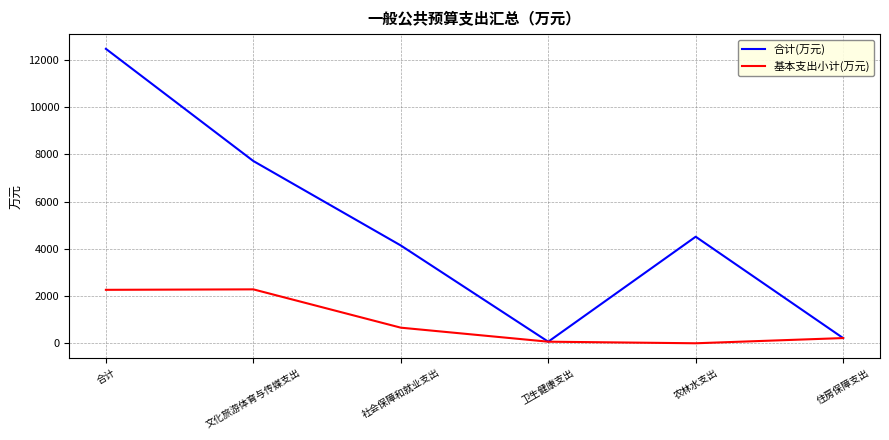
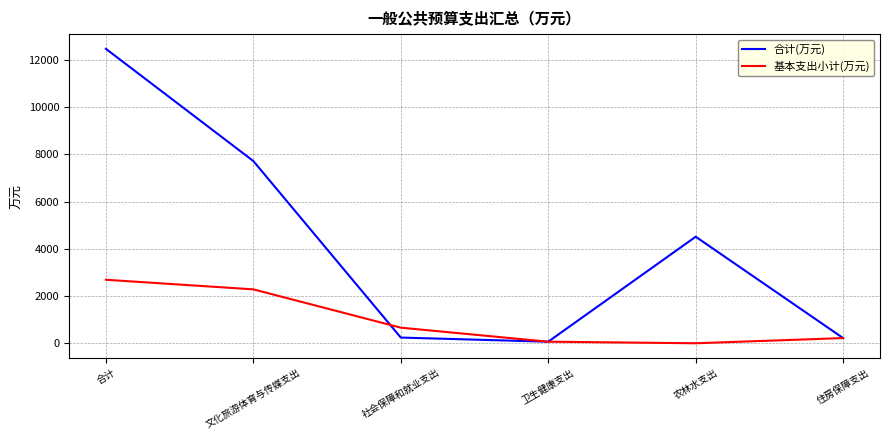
基本支出小计(万元), 合计: 2300 -> 2700
合计(万元), 社会保障和就业支出: 4100 -> 200
